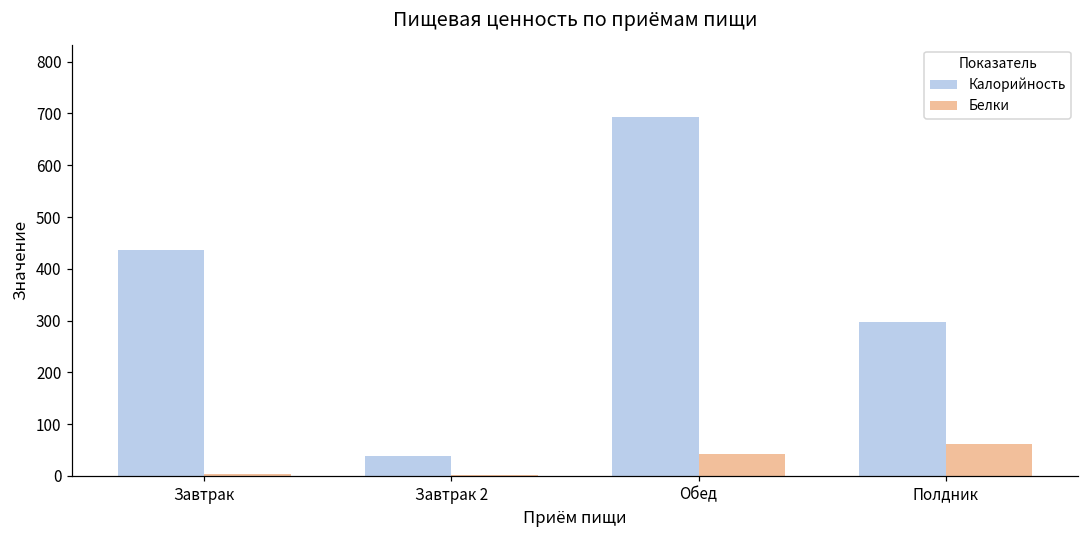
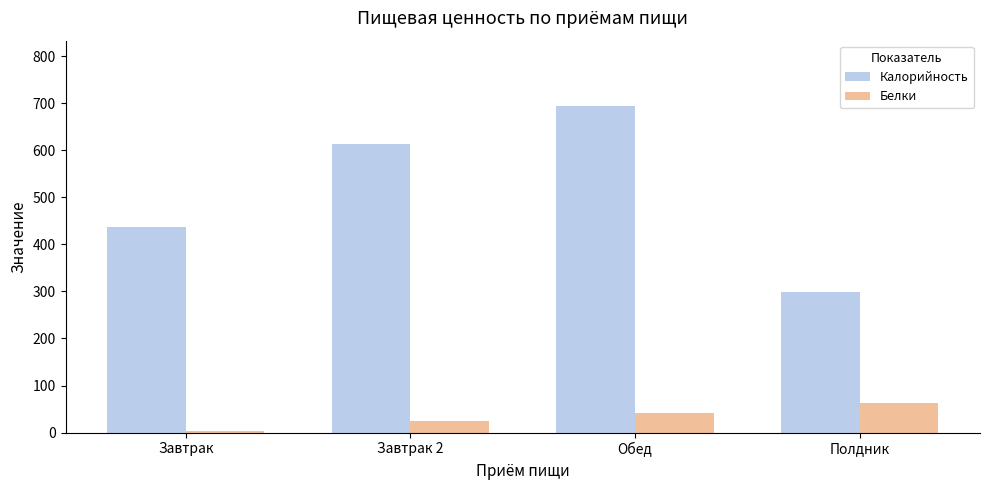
Калорийность, Завтрак 2: 40 -> 610
Белки, Завтрак 2: 0 -> 20
